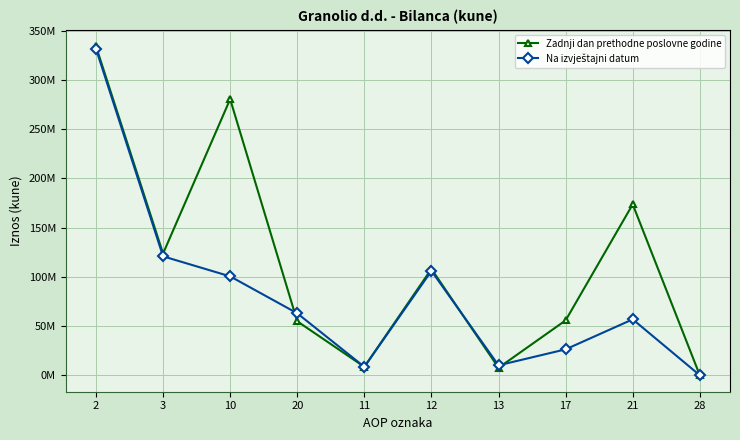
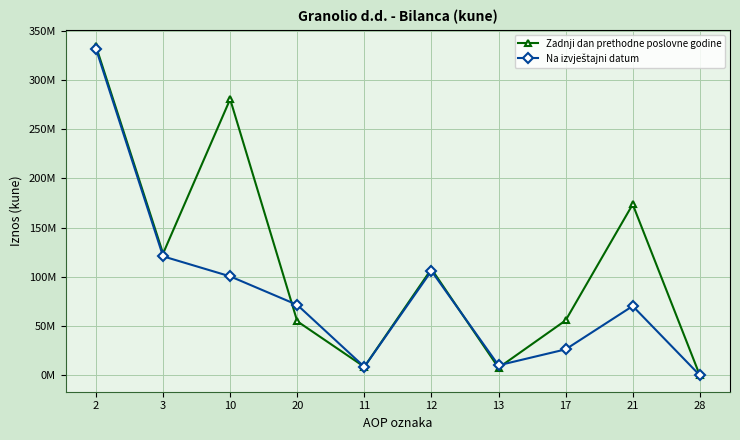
Na izvještajni datum, 20: 60000000 -> 70000000
Na izvještajni datum, 21: 60000000 -> 70000000
